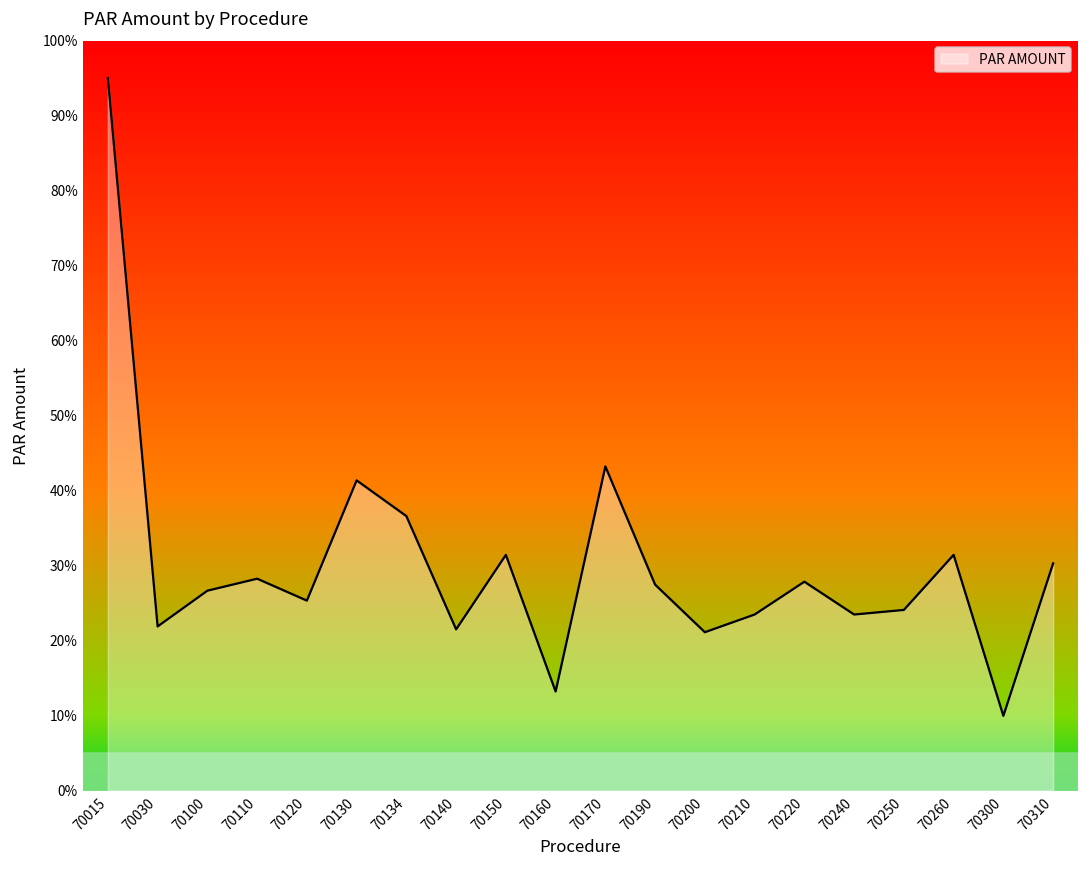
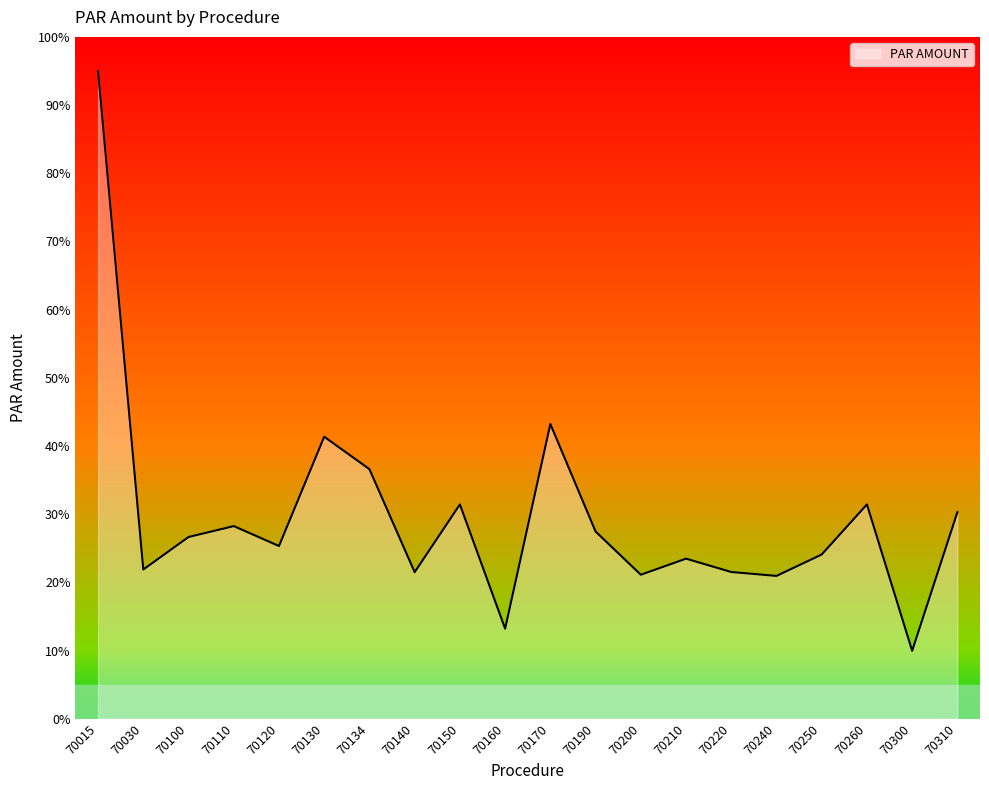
70220: 28% -> 22%
70240: 23% -> 21%
